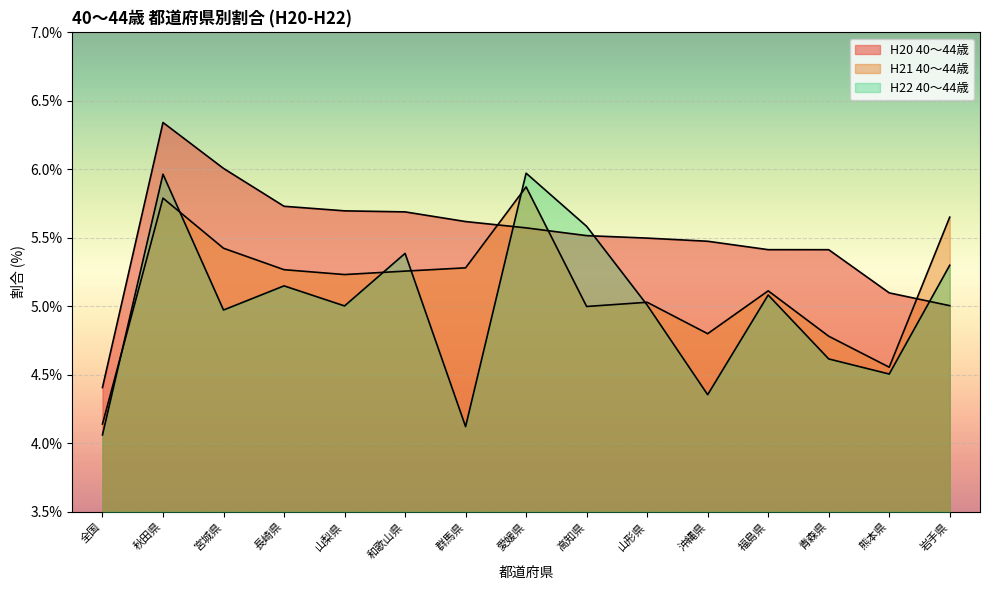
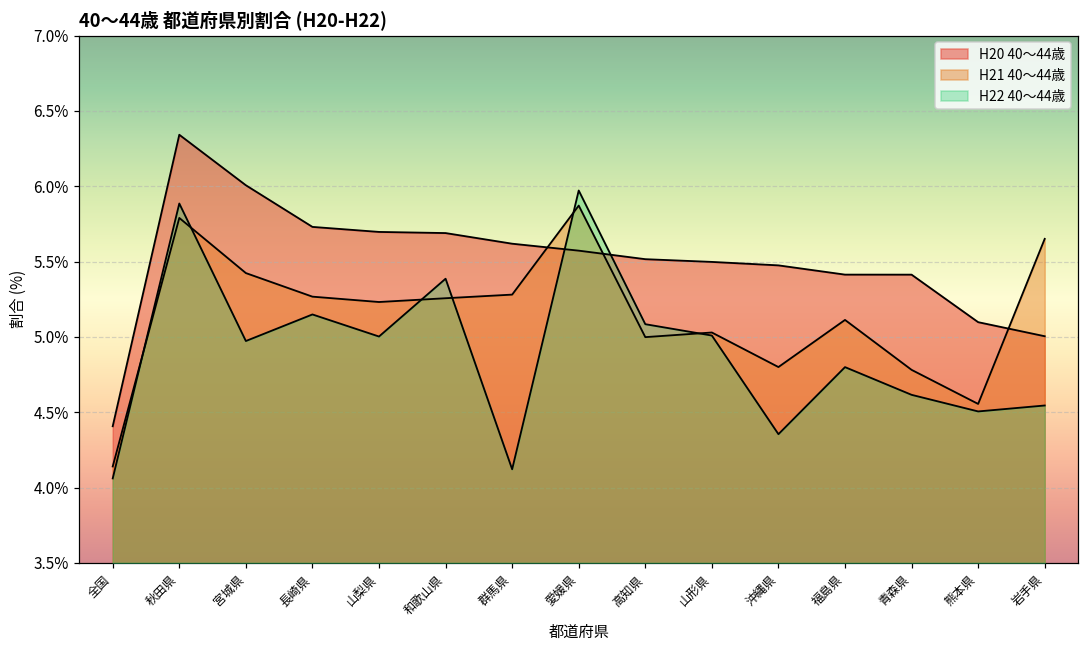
H22 40～44歳, 秋田県: 5.96% -> 5.89%
H22 40～44歳, 高知県: 5.58% -> 5.08%
H22 40～44歳, 福島県: 5.08% -> 4.80%
H22 40～44歳, 岩手県: 5.30% -> 4.54%
